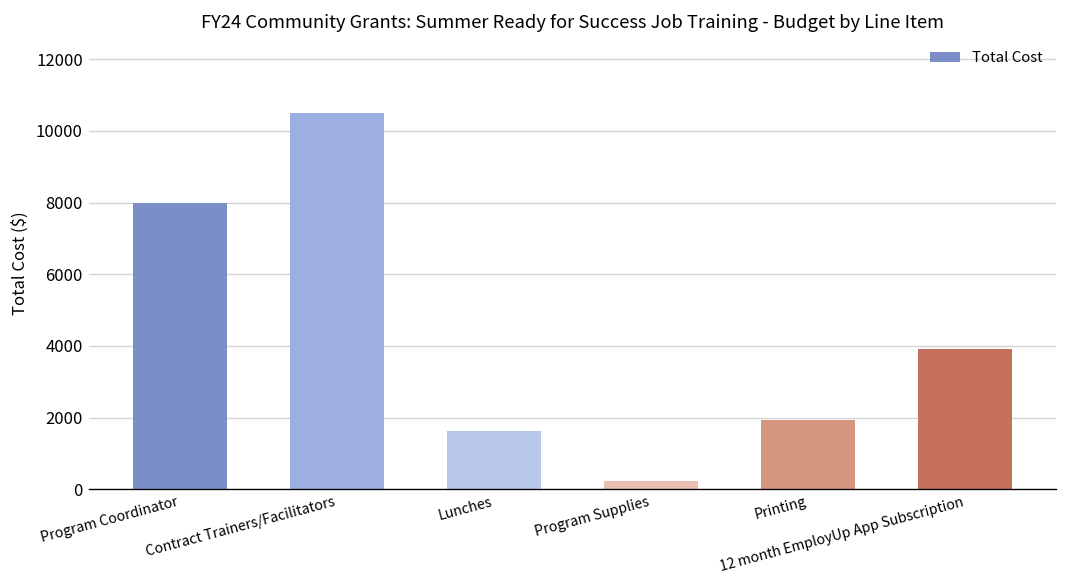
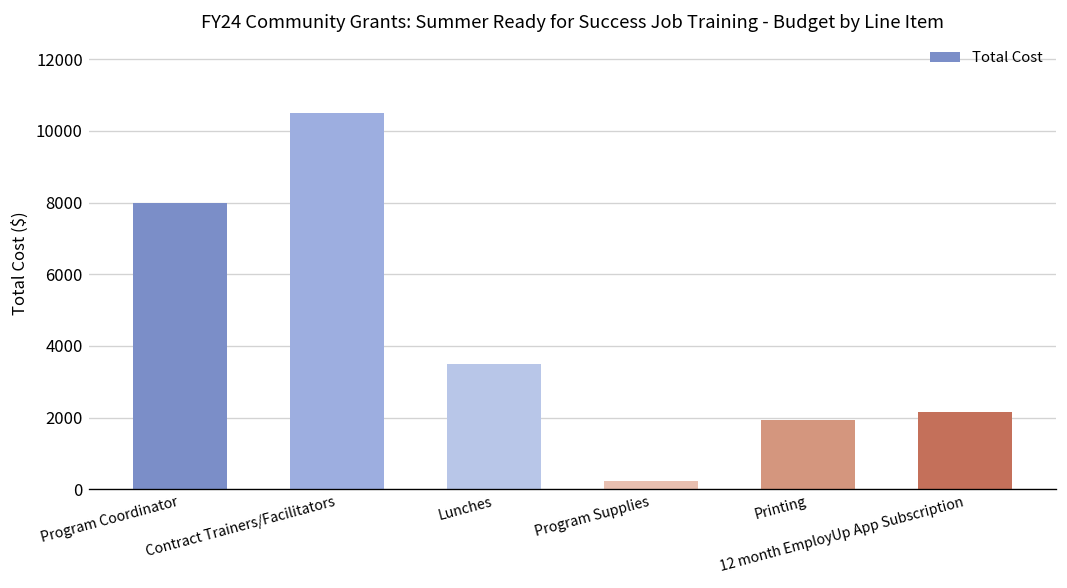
Lunches: 1600 -> 3500
12 month EmployUp App Subscription: 3900 -> 2200
